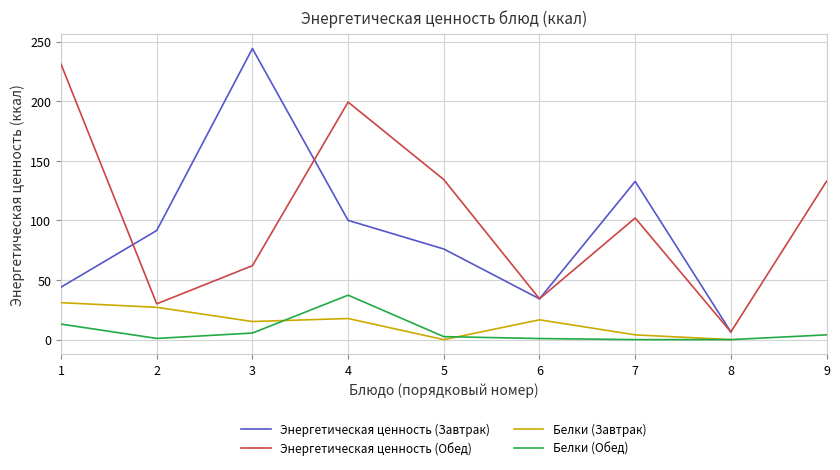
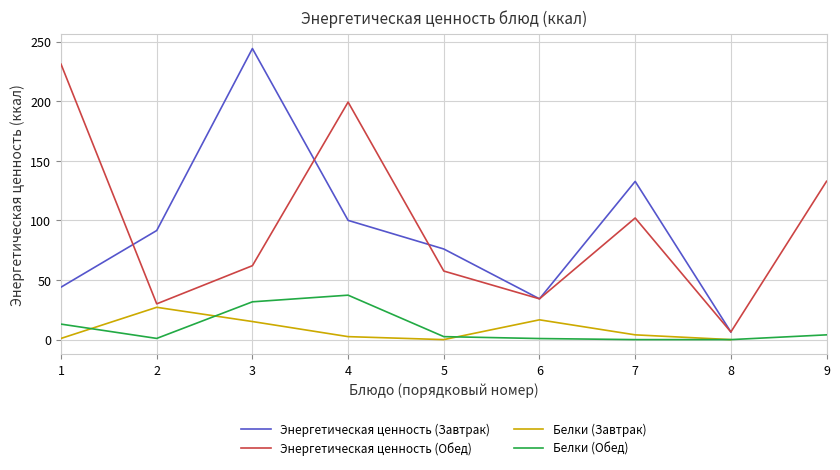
Белки (Завтрак), 1: 31 -> 1
Белки (Обед), 3: 6 -> 32
Белки (Завтрак), 4: 18 -> 3
Энергетическая ценность (Обед), 5: 134 -> 58
